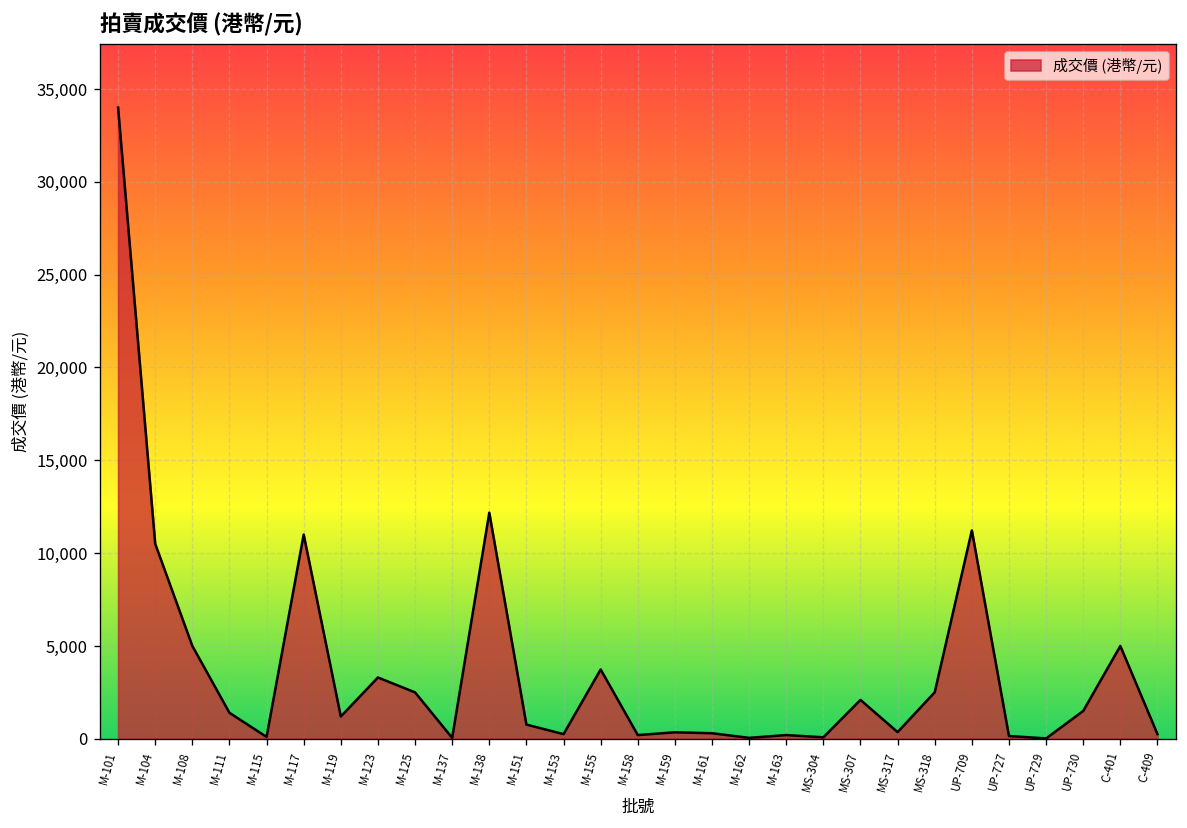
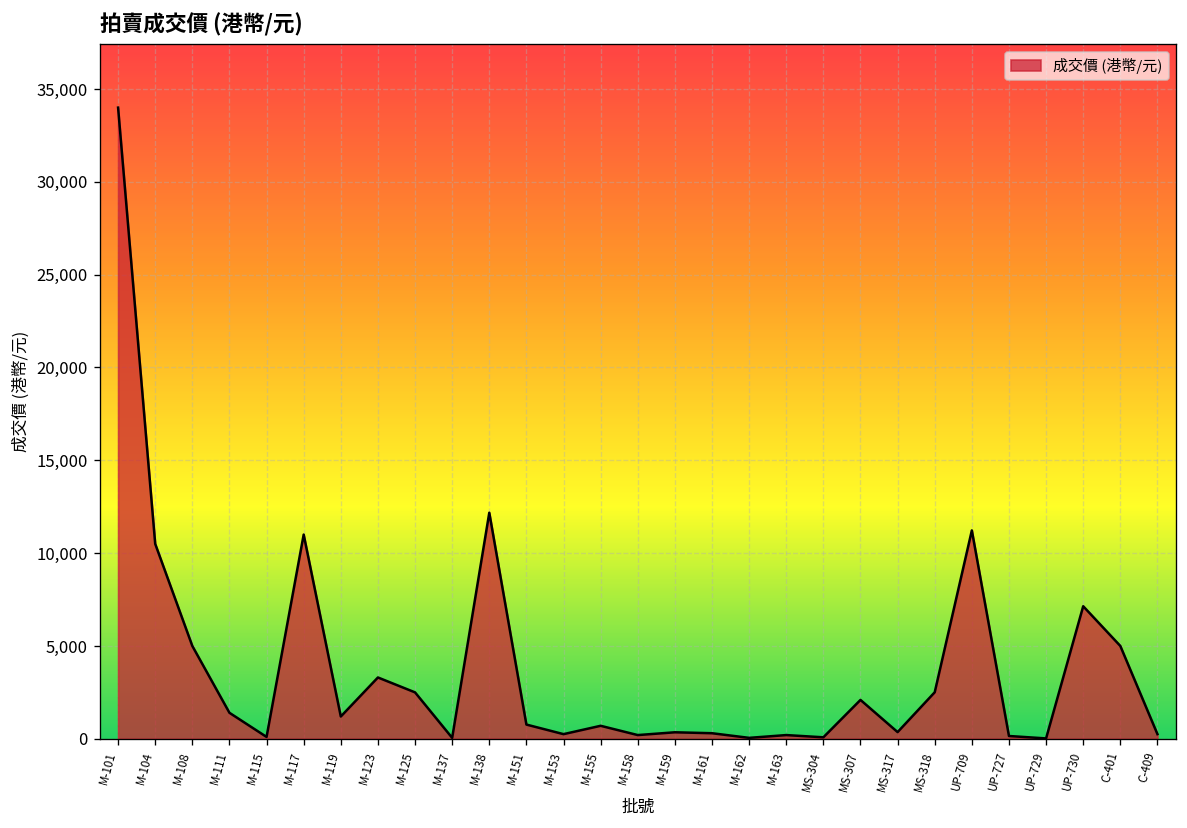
M-155: 3,700 -> 700
UP-730: 1,500 -> 7,100
